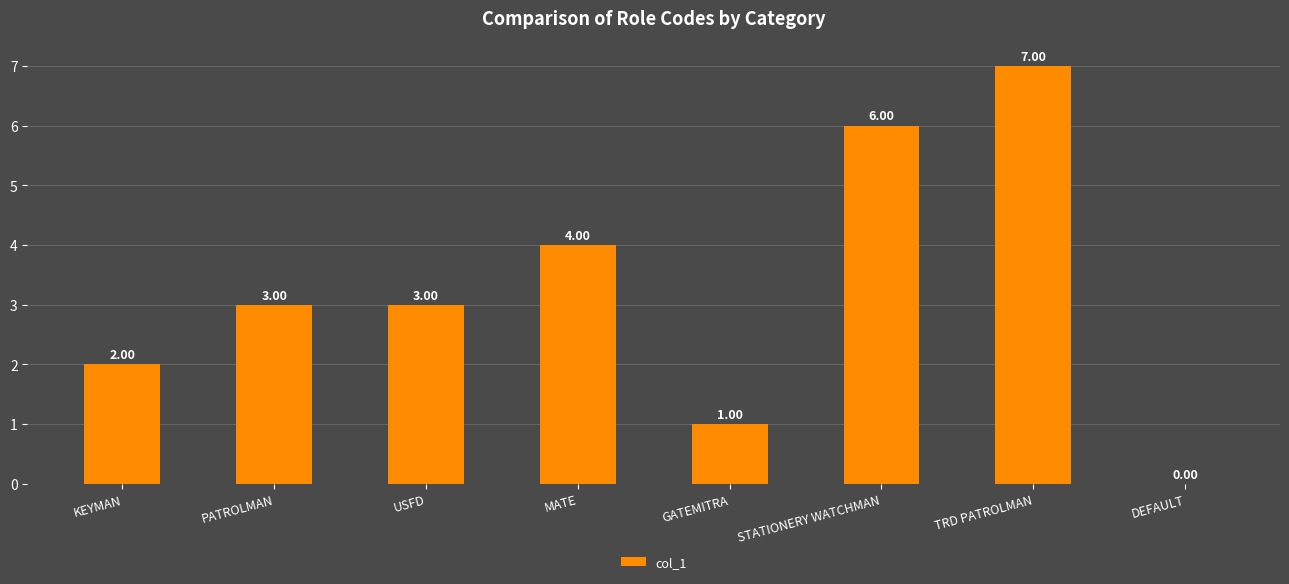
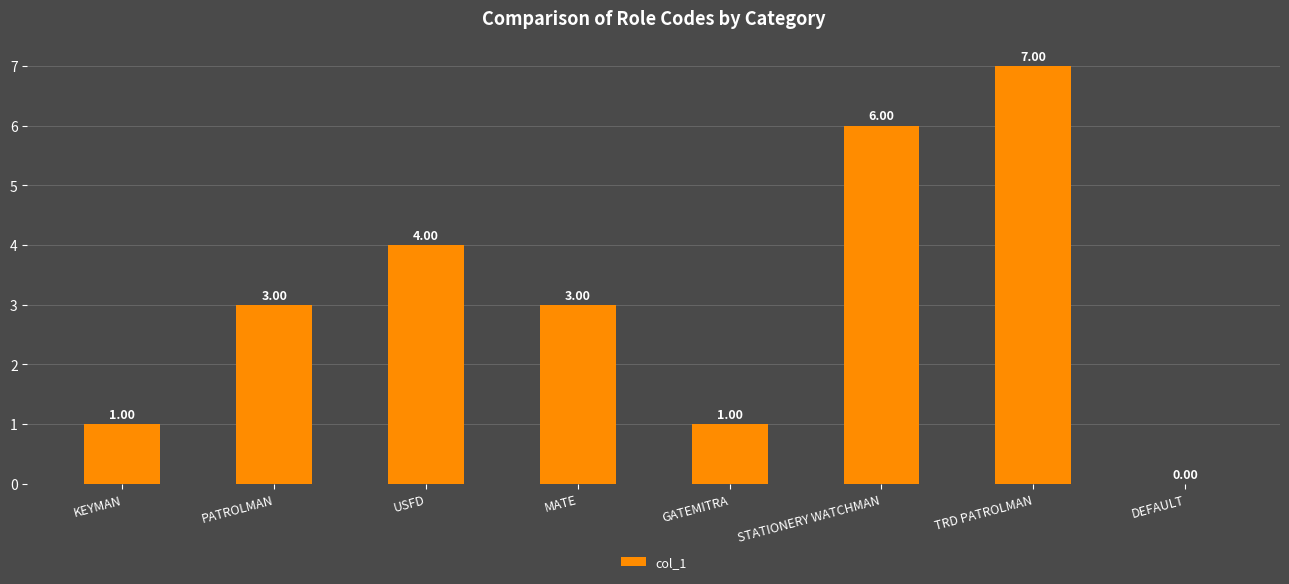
KEYMAN: 2.00 -> 1.00
USFD: 3.00 -> 4.00
MATE: 4.00 -> 3.00
